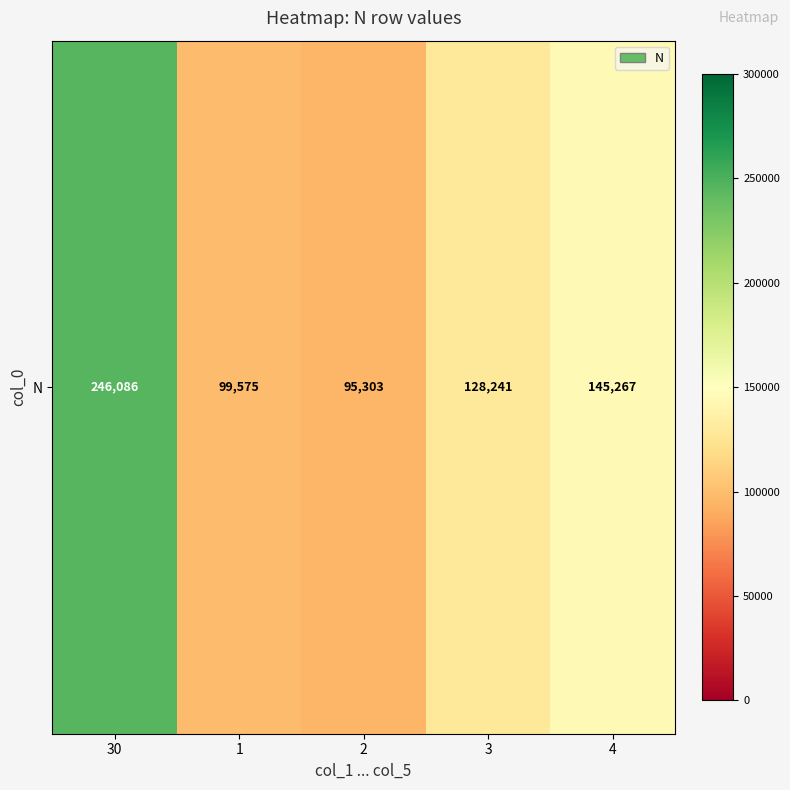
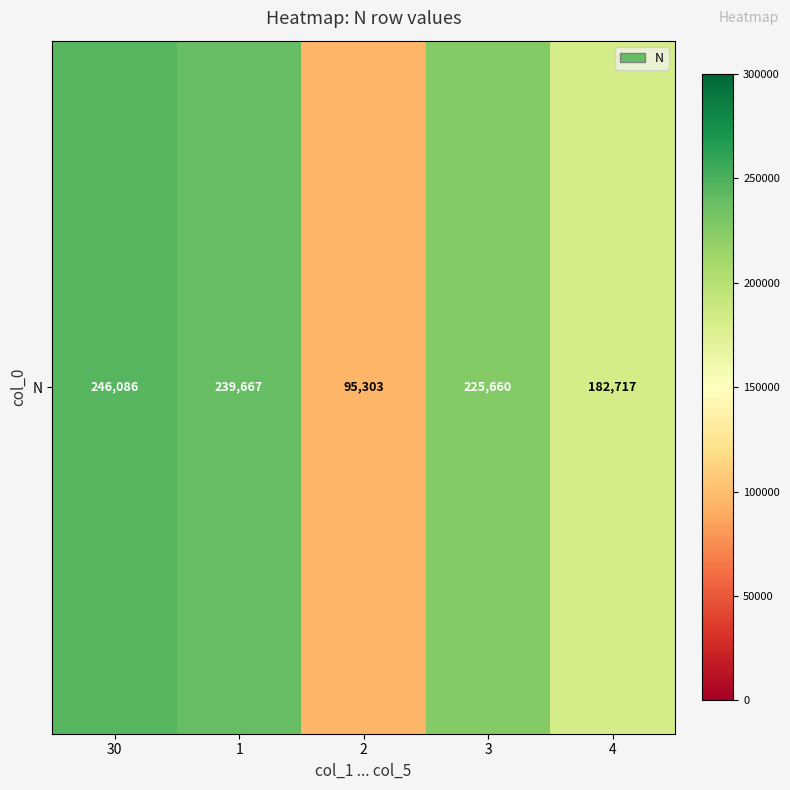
N, 1: 99,575 -> 239,667
N, 3: 128,241 -> 225,660
N, 4: 145,267 -> 182,717
